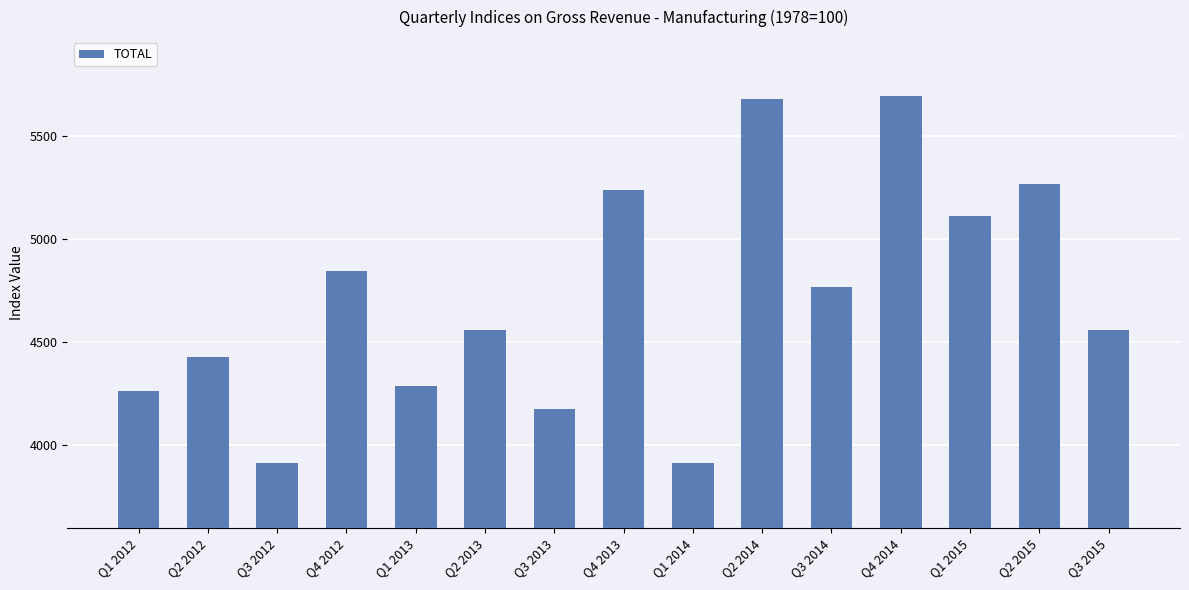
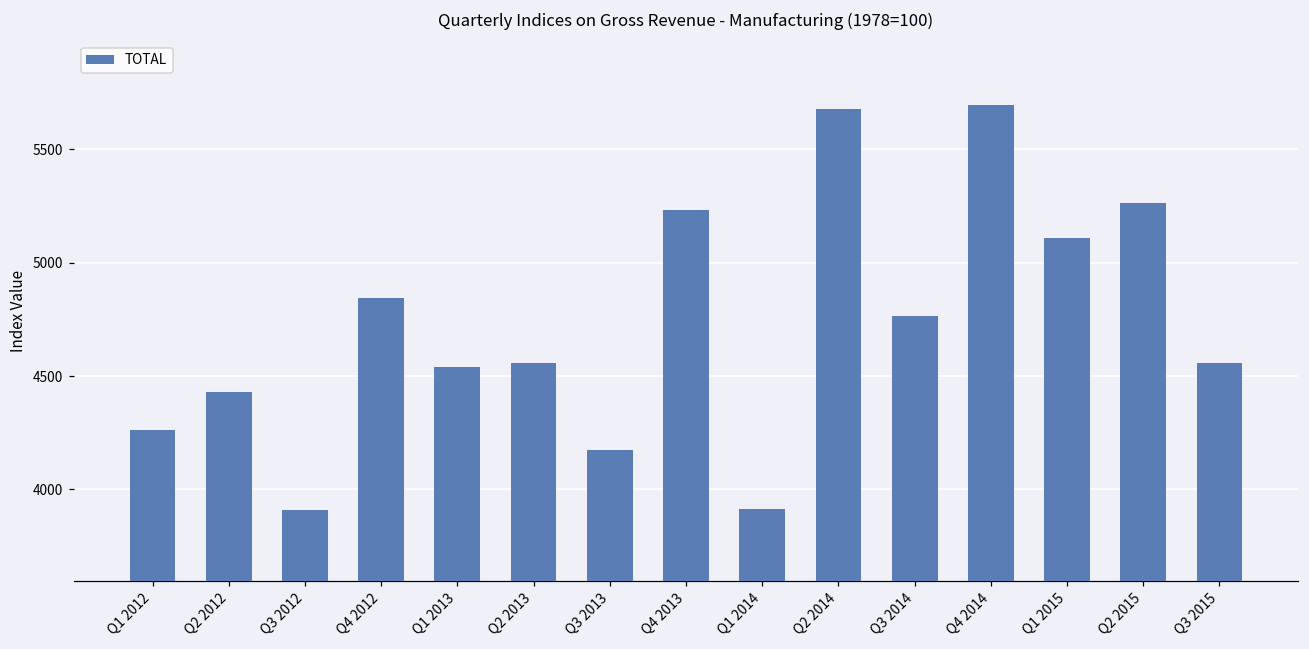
Q1 2013: 4290 -> 4540
